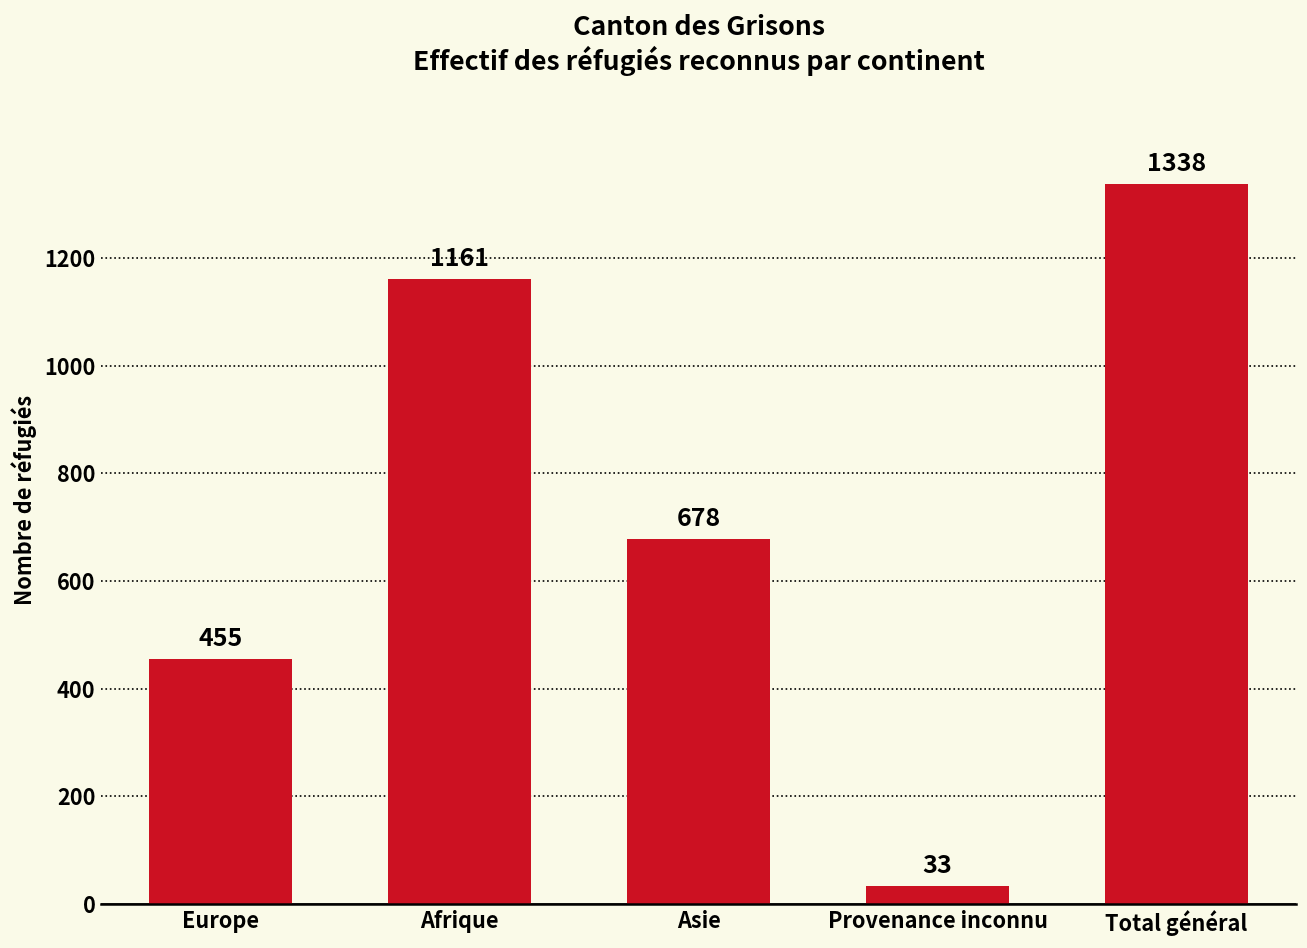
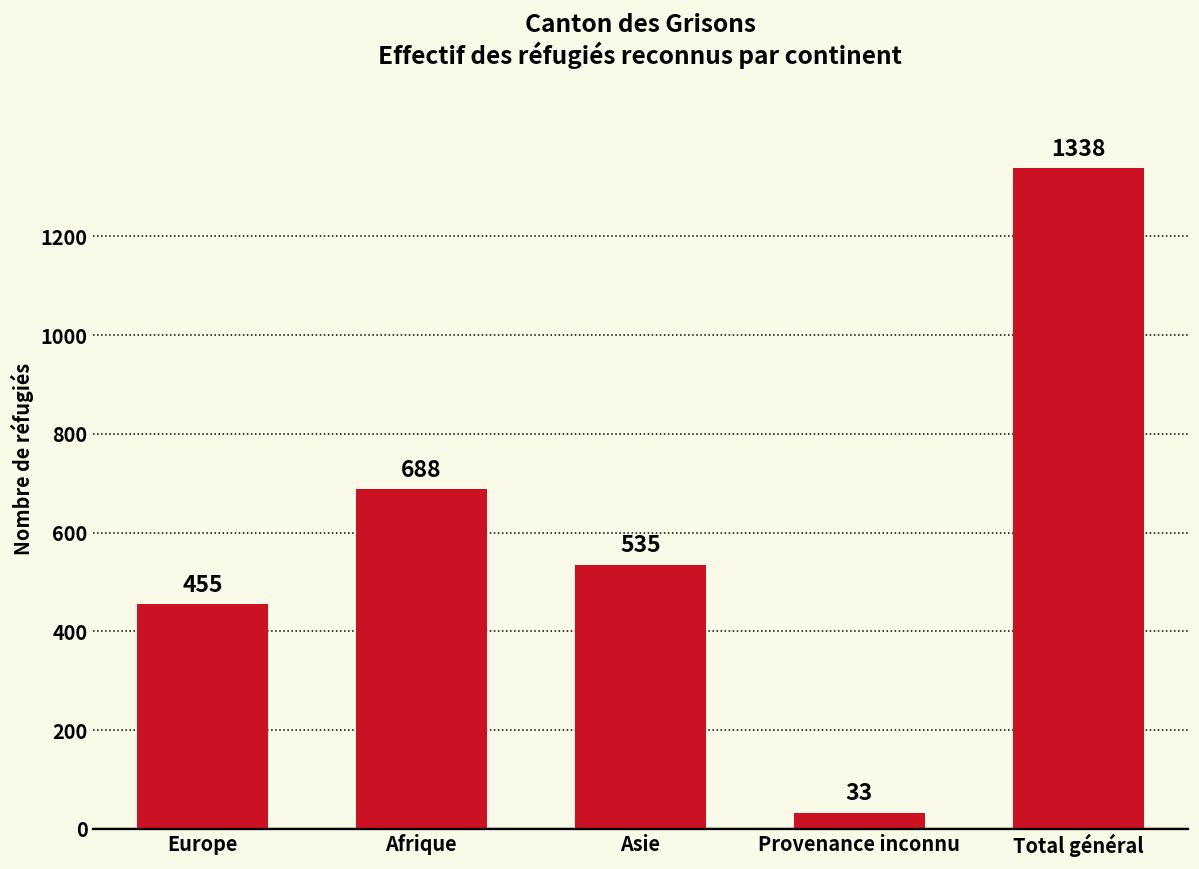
Afrique: 1161 -> 688
Asie: 678 -> 535
